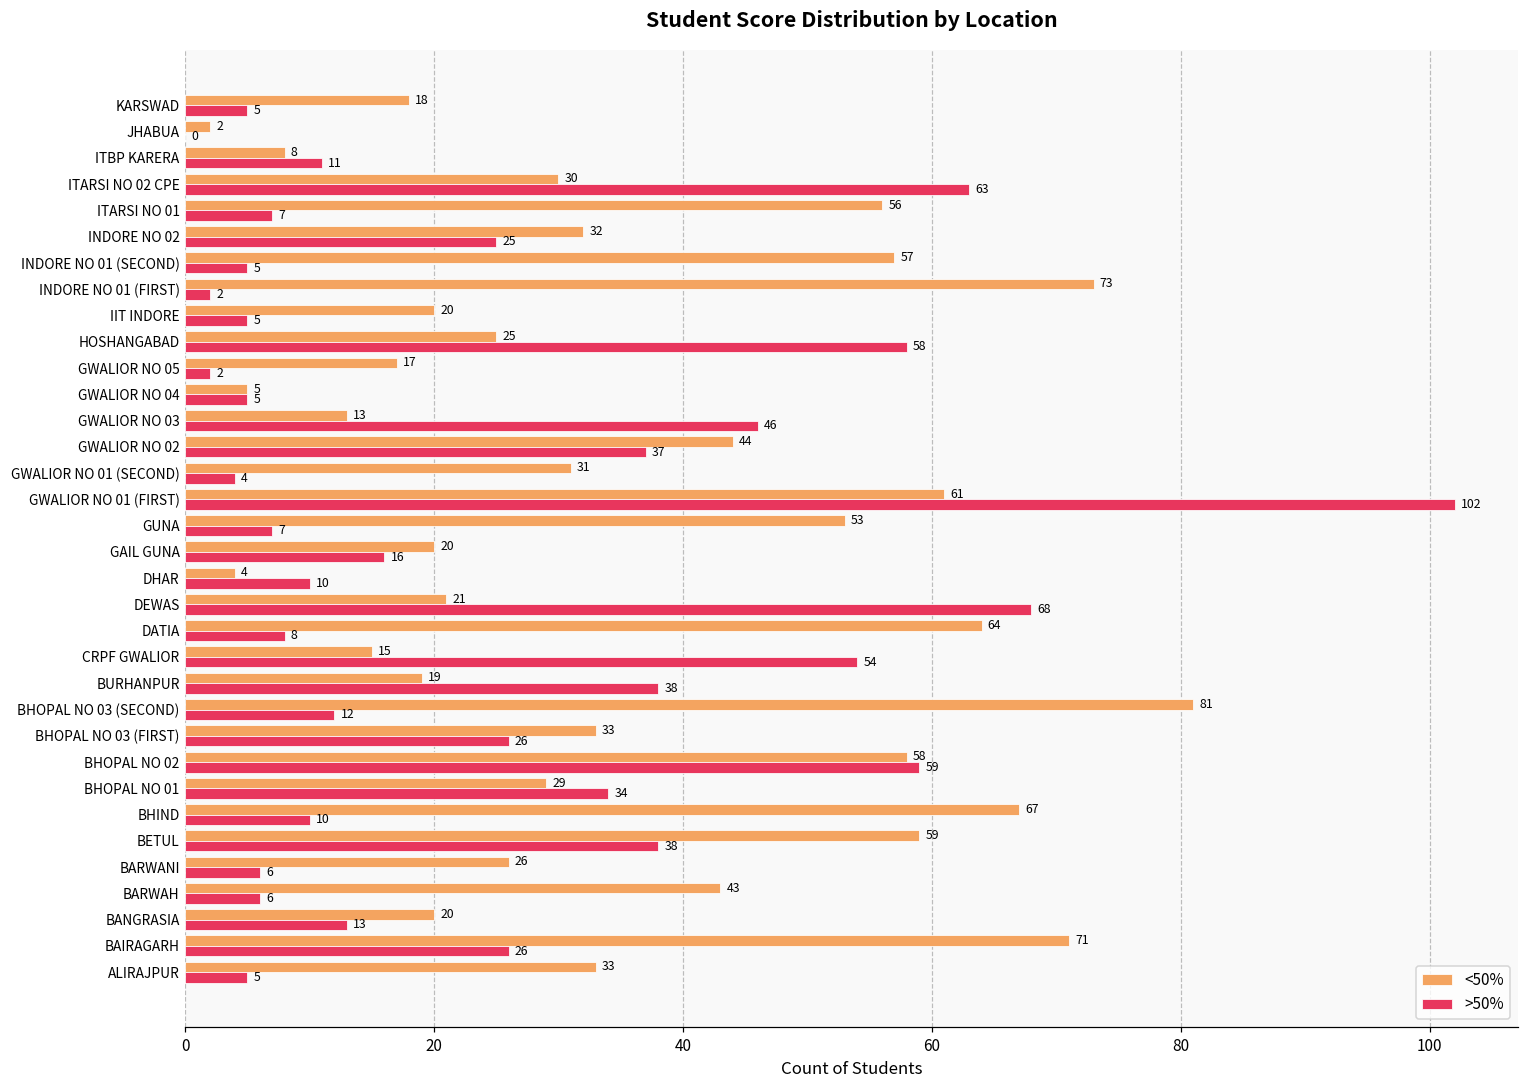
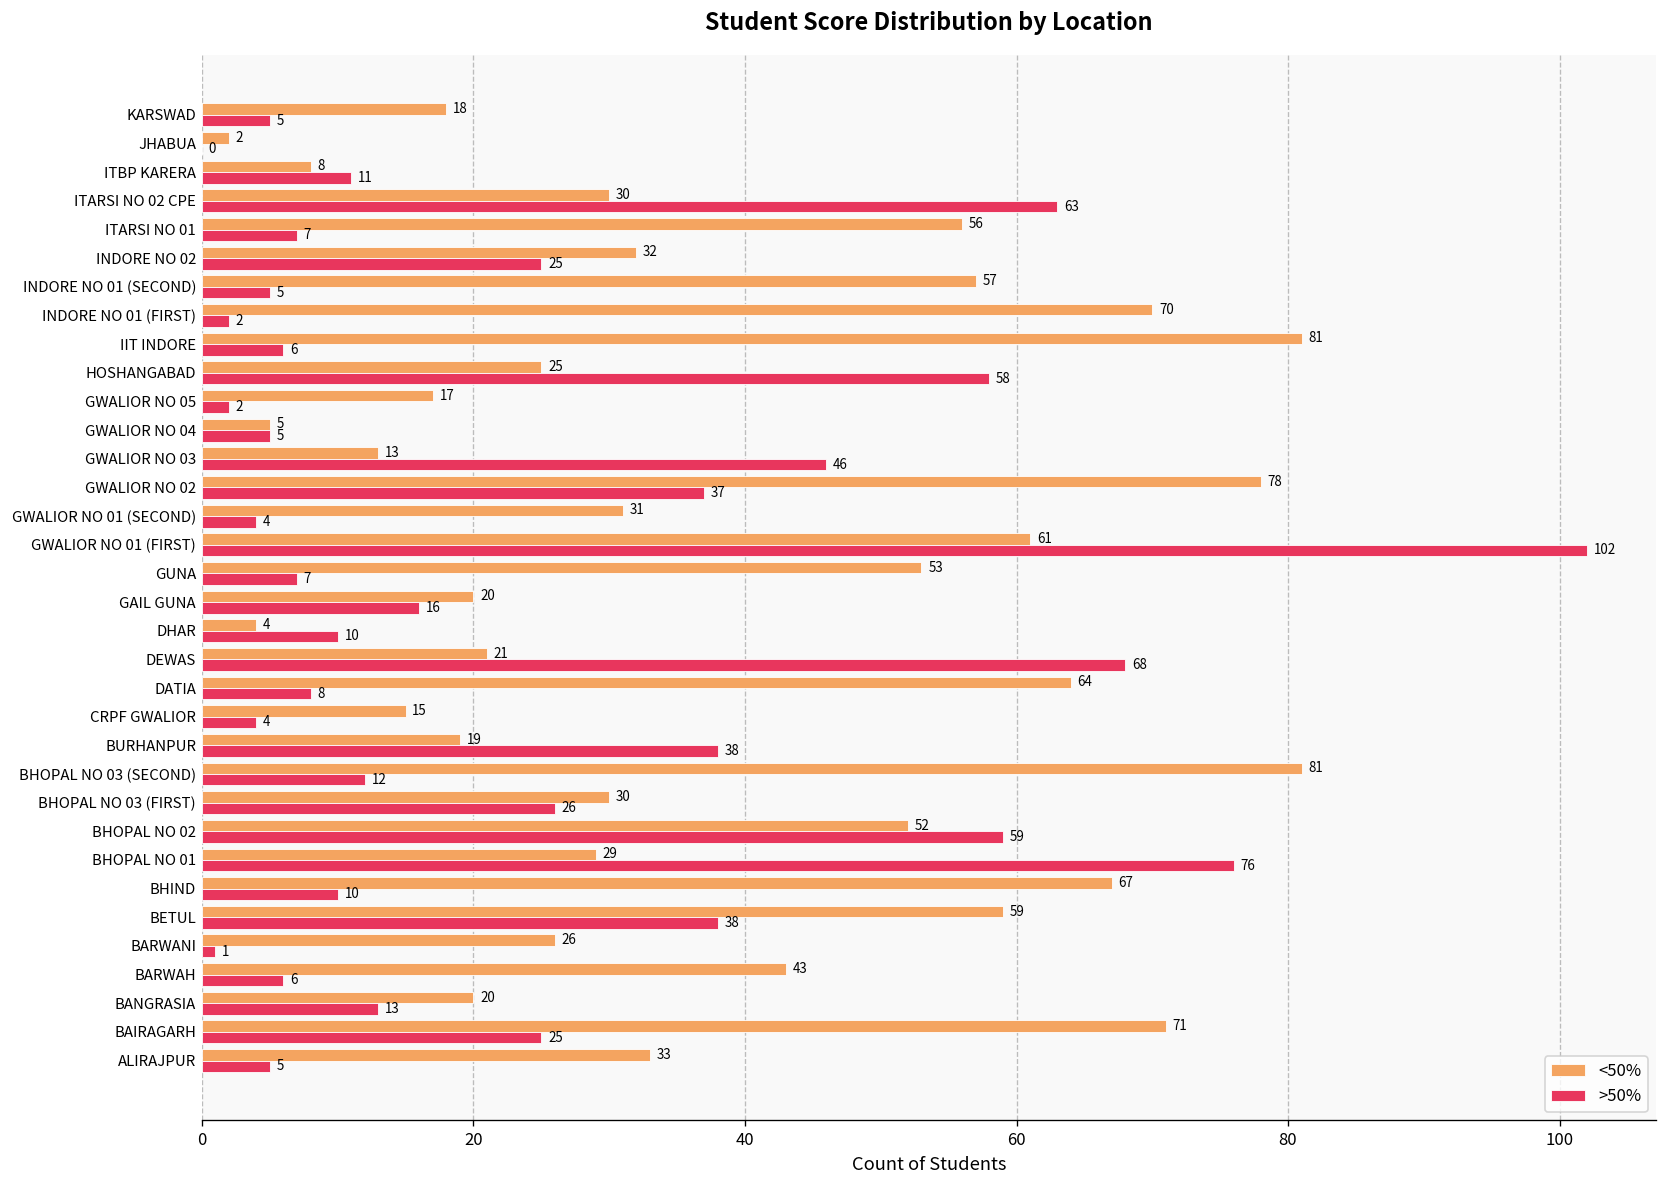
<50%, INDORE NO 01 (FIRST): 73 -> 70
<50%, IIT INDORE: 20 -> 81
>50%, IIT INDORE: 5 -> 6
<50%, GWALIOR NO 02: 44 -> 78
>50%, CRPF GWALIOR: 54 -> 4
<50%, BHOPAL NO 03 (FIRST): 33 -> 30
<50%, BHOPAL NO 02: 58 -> 52
>50%, BHOPAL NO 01: 34 -> 76
>50%, BARWANI: 6 -> 1
>50%, BAIRAGARH: 26 -> 25
